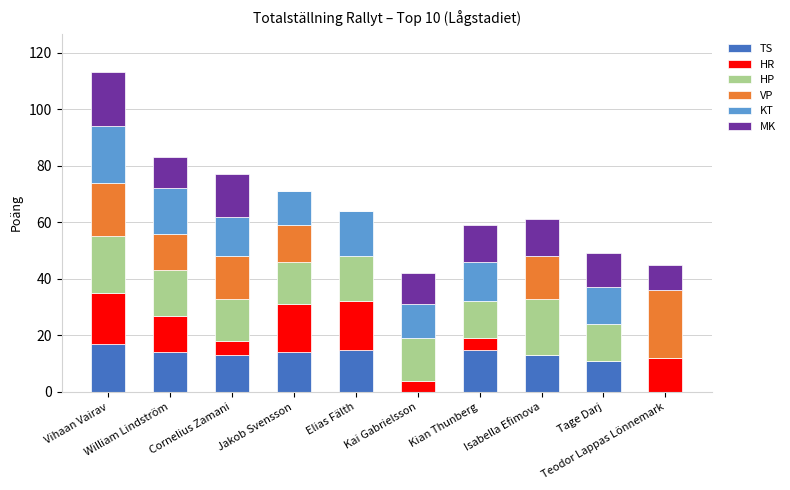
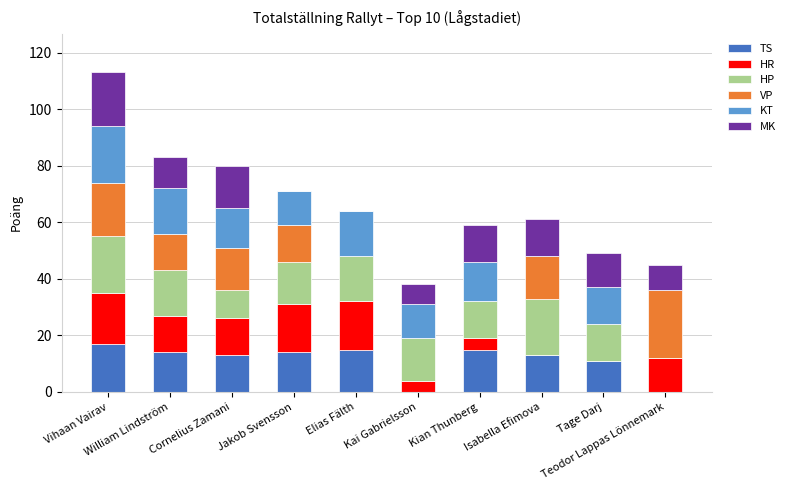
HR, Cornelius Zamani: 5 -> 13
HP, Cornelius Zamani: 15 -> 10
MK, Kai Gabrielsson: 11 -> 7
